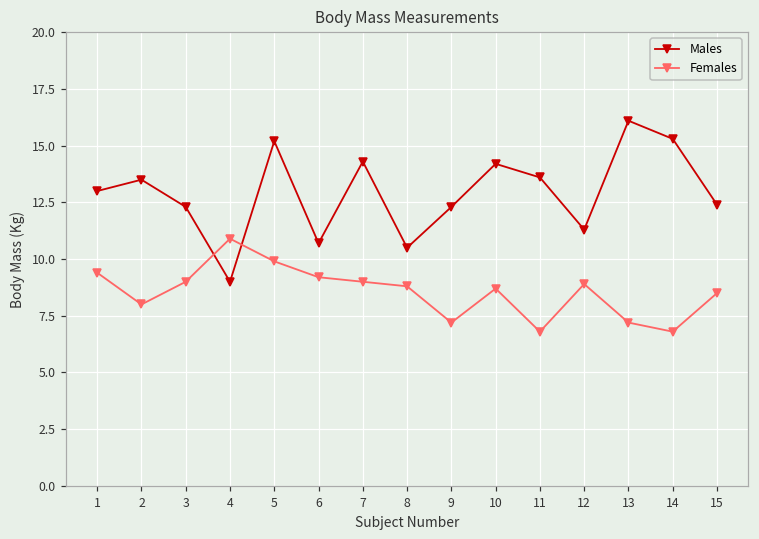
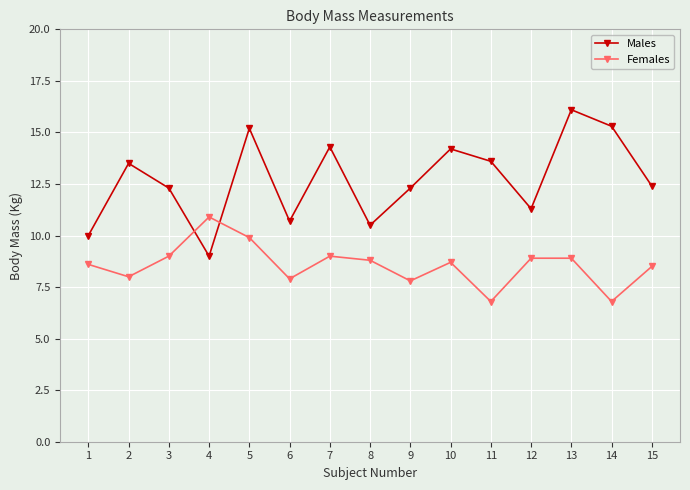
Males, 1: 13 -> 10
Females, 1: 9.4 -> 8.6
Females, 6: 9.2 -> 7.9
Females, 9: 7.2 -> 7.8
Females, 13: 7.2 -> 8.9
